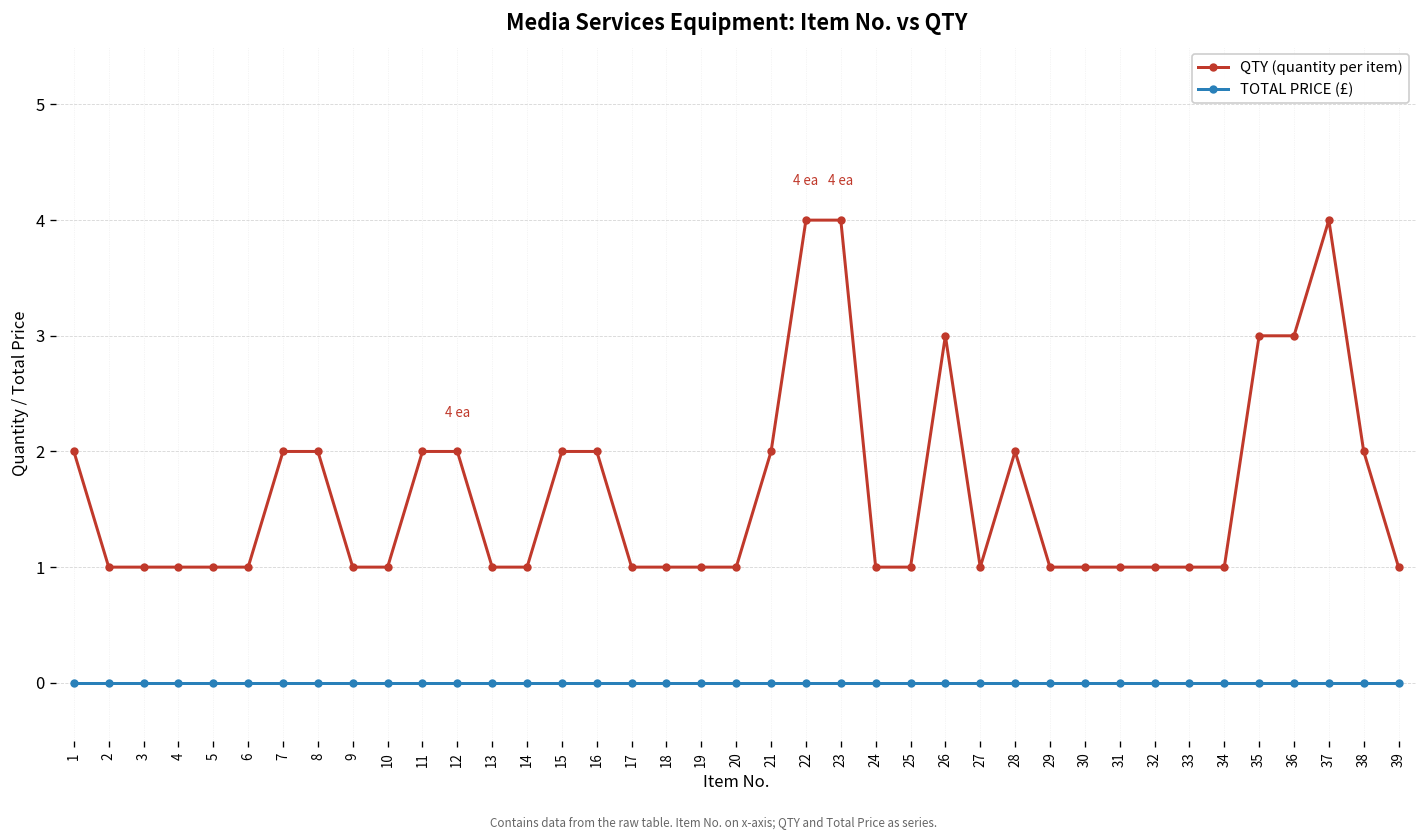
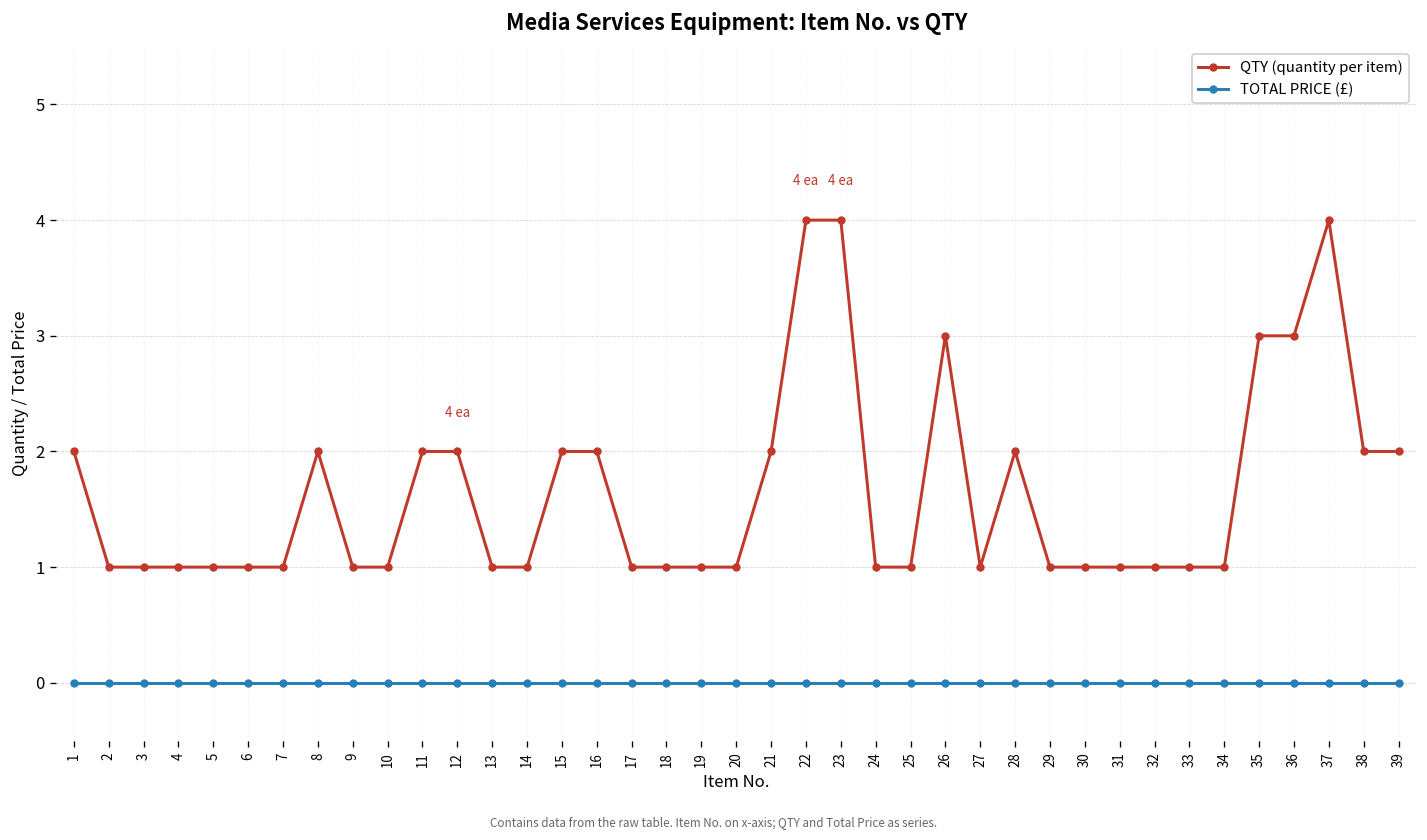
QTY (quantity per item), 7: 2 -> 1
QTY (quantity per item), 39: 1 -> 2
